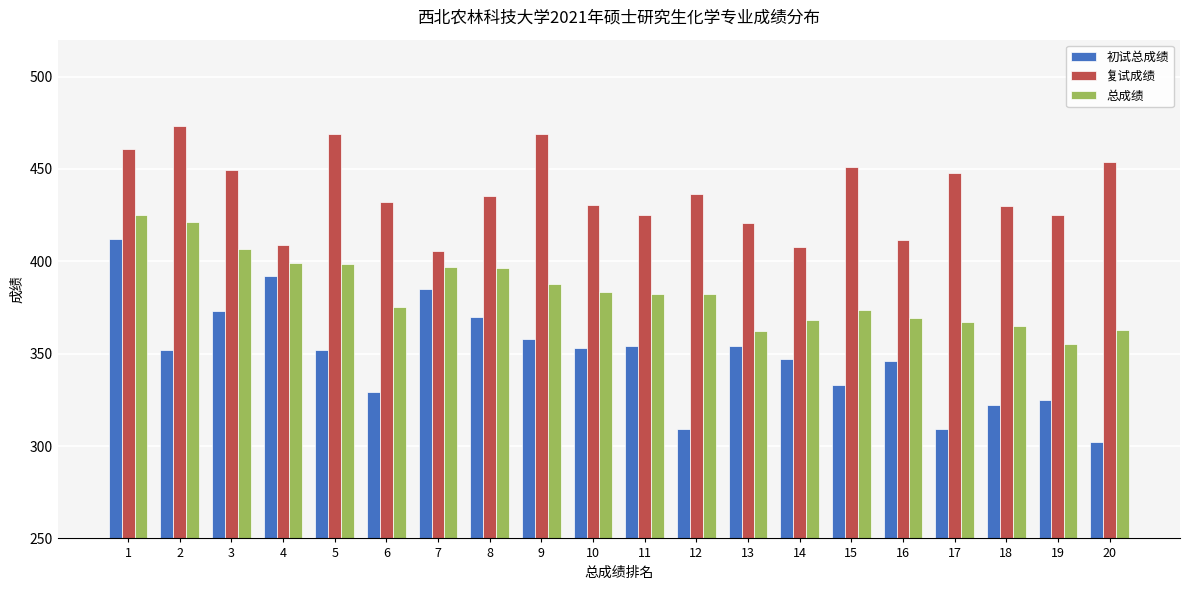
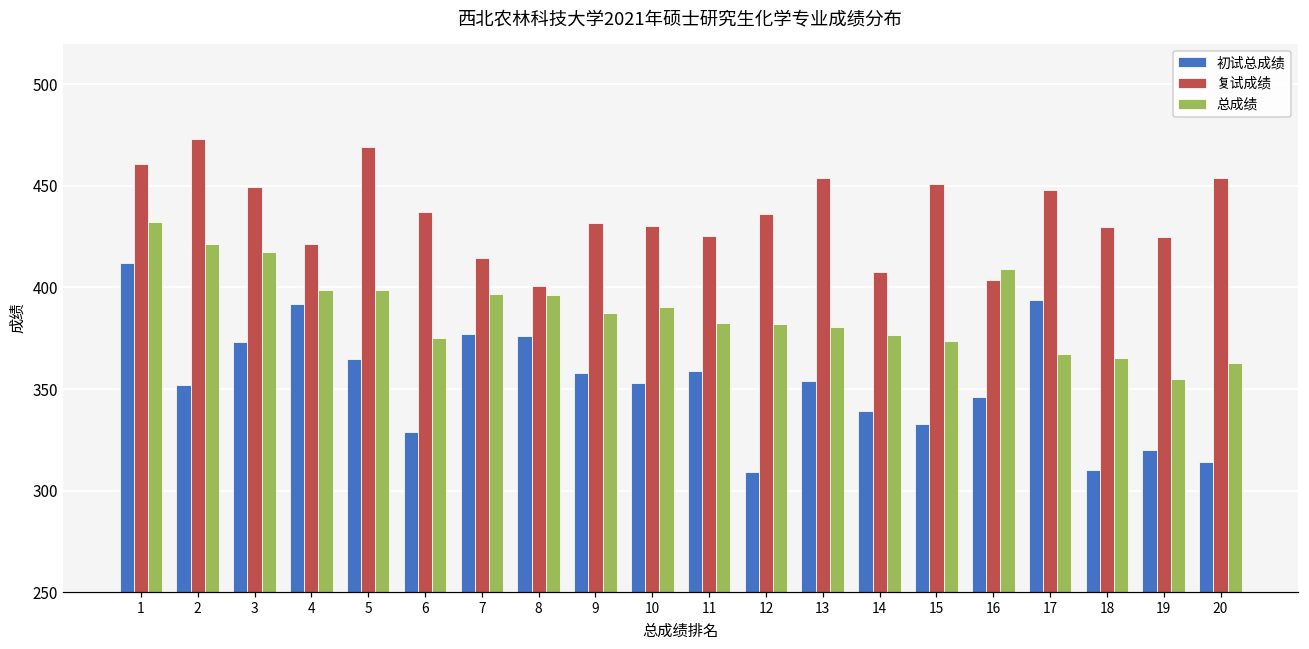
总成绩, 1: 425 -> 432
总成绩, 3: 407 -> 417
复试成绩, 4: 409 -> 421
初试总成绩, 5: 352 -> 365
复试成绩, 6: 432 -> 437
初试总成绩, 7: 385 -> 377
复试成绩, 7: 405 -> 414
初试总成绩, 8: 370 -> 376
复试成绩, 8: 436 -> 401
复试成绩, 9: 469 -> 432
总成绩, 10: 384 -> 390
初试总成绩, 11: 354 -> 359
复试成绩, 13: 421 -> 454
总成绩, 13: 362 -> 381
初试总成绩, 14: 347 -> 339
总成绩, 14: 368 -> 377
复试成绩, 16: 411 -> 404
总成绩, 16: 369 -> 409
初试总成绩, 17: 309 -> 394
初试总成绩, 18: 322 -> 310
初试总成绩, 19: 325 -> 320
初试总成绩, 20: 302 -> 314
